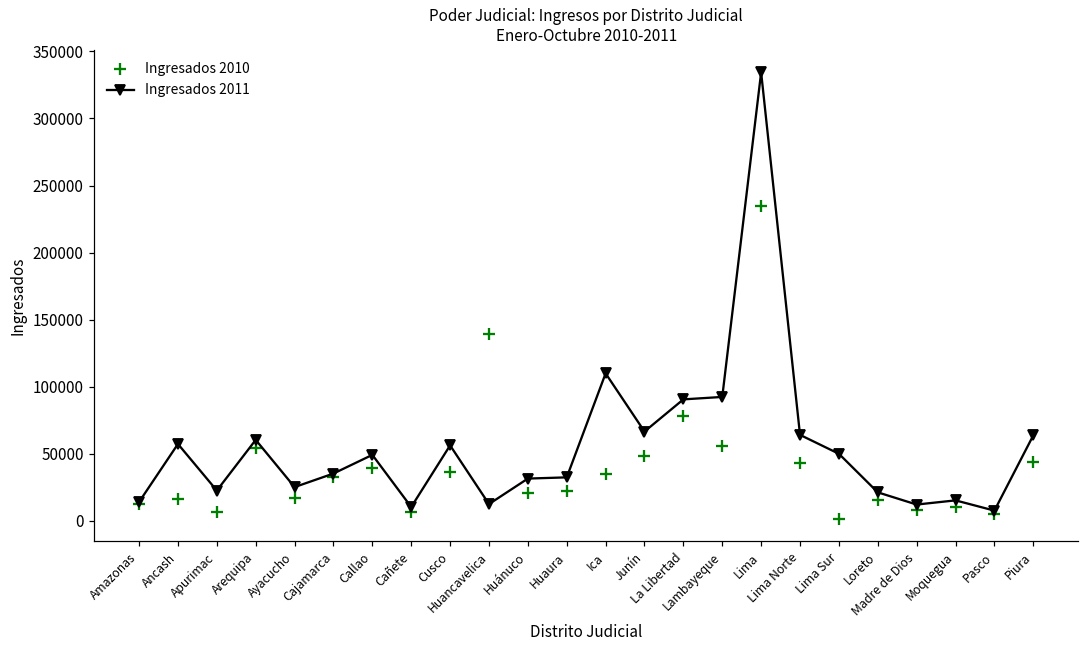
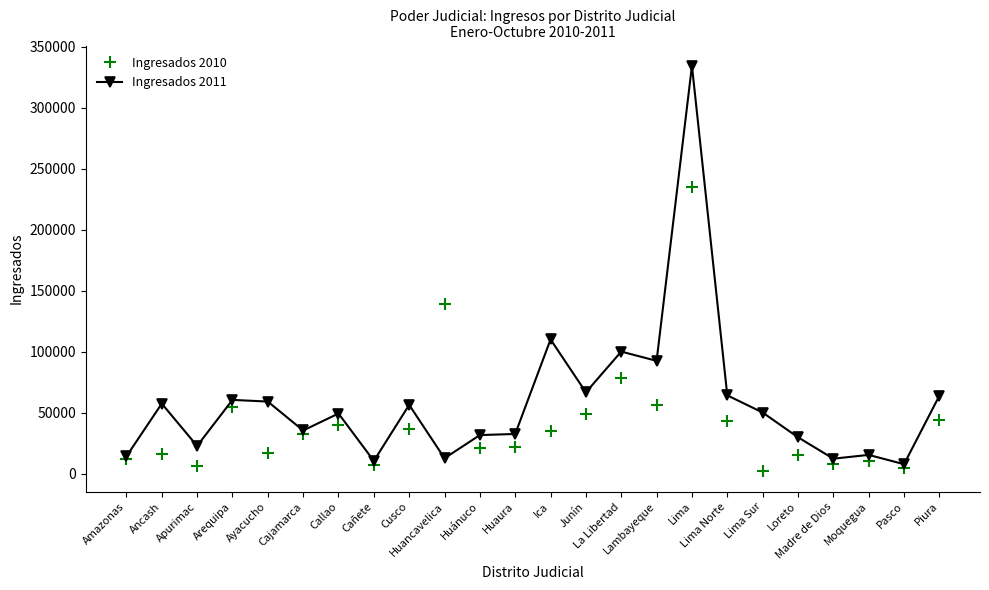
Ingresados 2011, Ayacucho: 25000 -> 59000
Ingresados 2011, La Libertad: 91000 -> 100000
Ingresados 2011, Loreto: 21000 -> 30000
